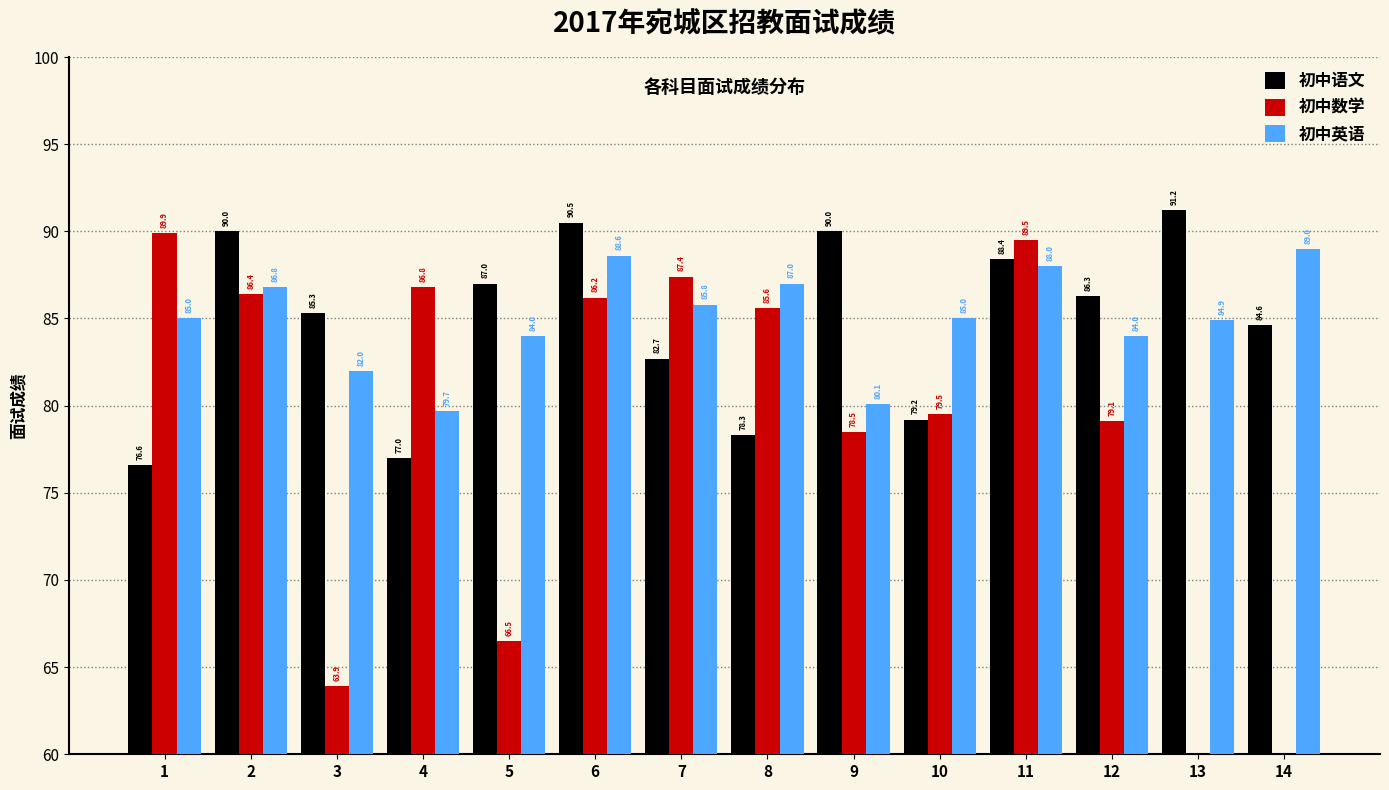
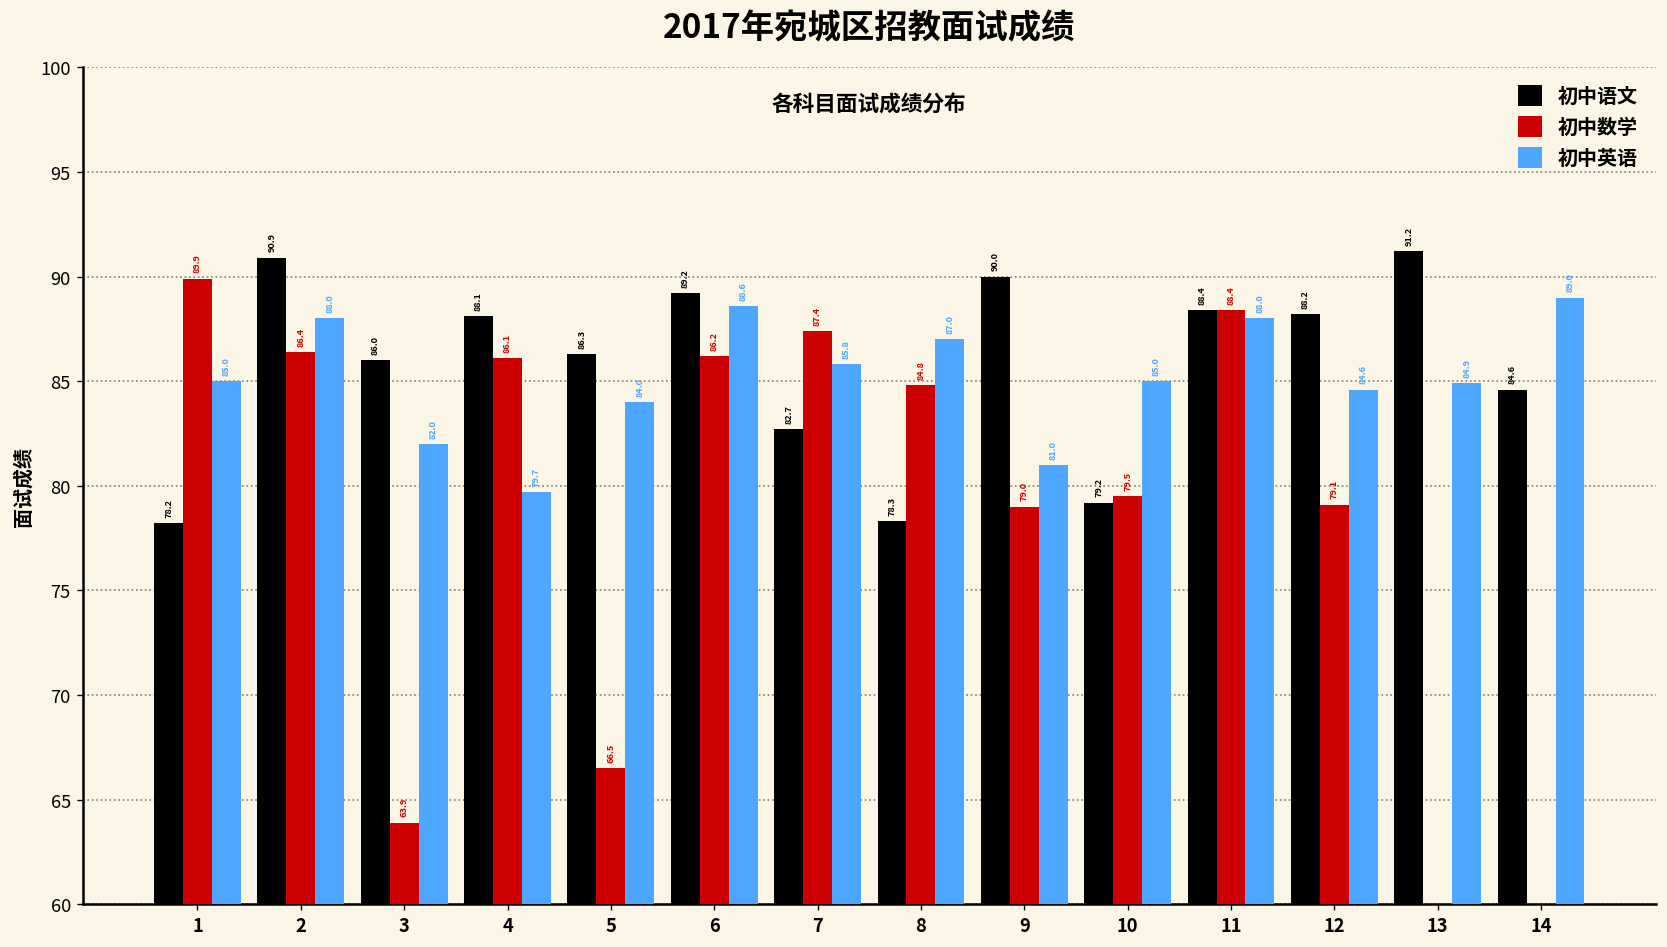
初中语文, 1: 76.6 -> 78.2
初中语文, 2: 90.0 -> 90.9
初中英语, 2: 86.8 -> 88.0
初中语文, 3: 85.3 -> 86.0
初中语文, 4: 77.0 -> 88.1
初中数学, 4: 86.8 -> 86.1
初中语文, 5: 87.0 -> 86.3
初中语文, 6: 90.5 -> 89.2
初中数学, 8: 85.6 -> 84.8
初中数学, 9: 78.5 -> 79.0
初中英语, 9: 80.1 -> 81.0
初中数学, 11: 89.5 -> 88.4
初中语文, 12: 86.3 -> 88.2
初中英语, 12: 84.0 -> 84.6
